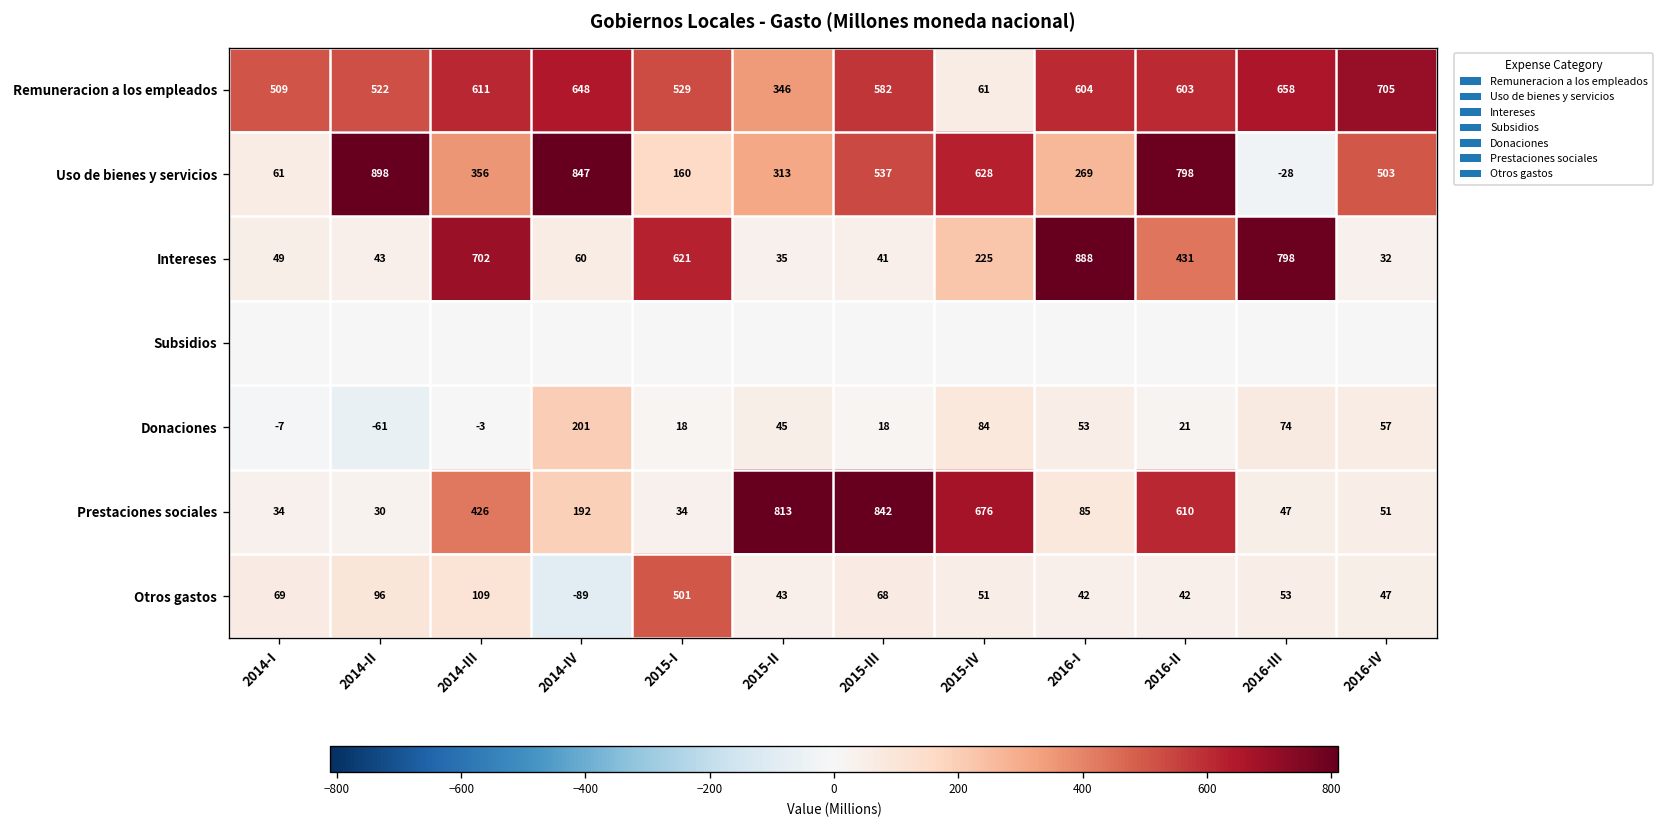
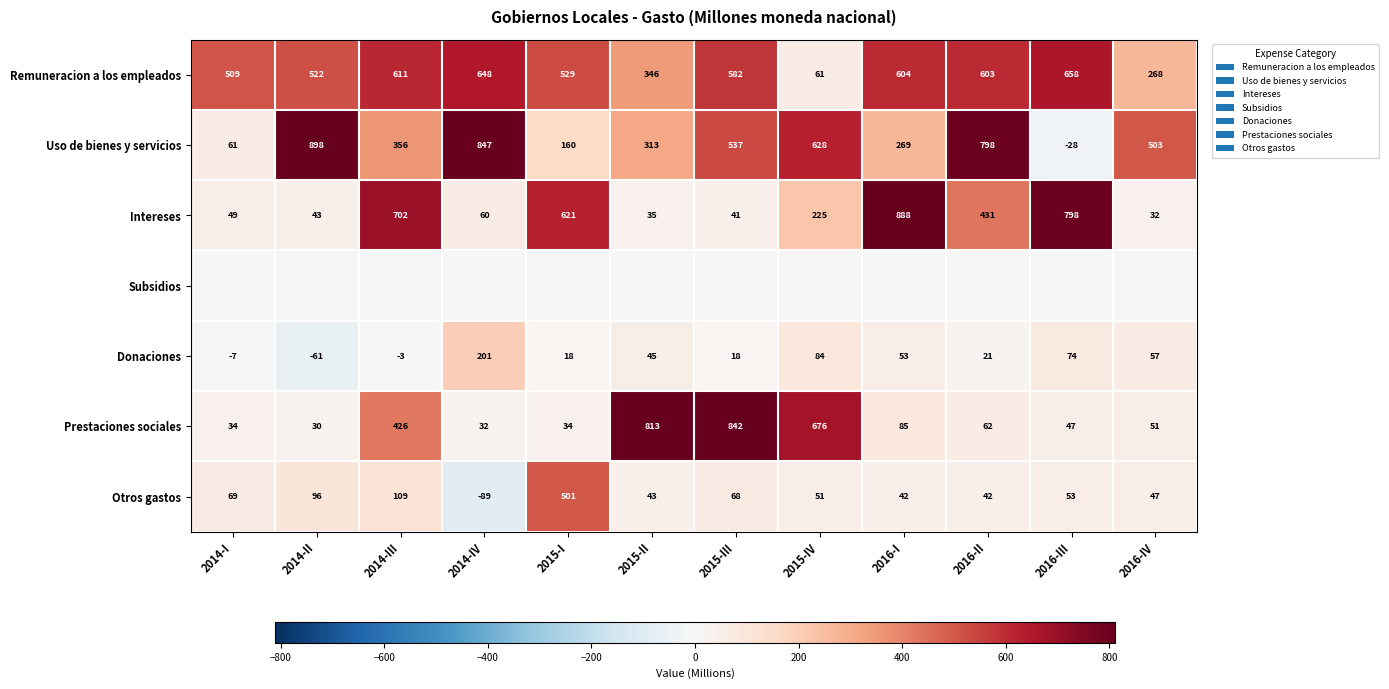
Remuneracion a los empleados, 2016-IV: 705 -> 268
Prestaciones sociales, 2014-IV: 192 -> 32
Prestaciones sociales, 2016-II: 610 -> 62
